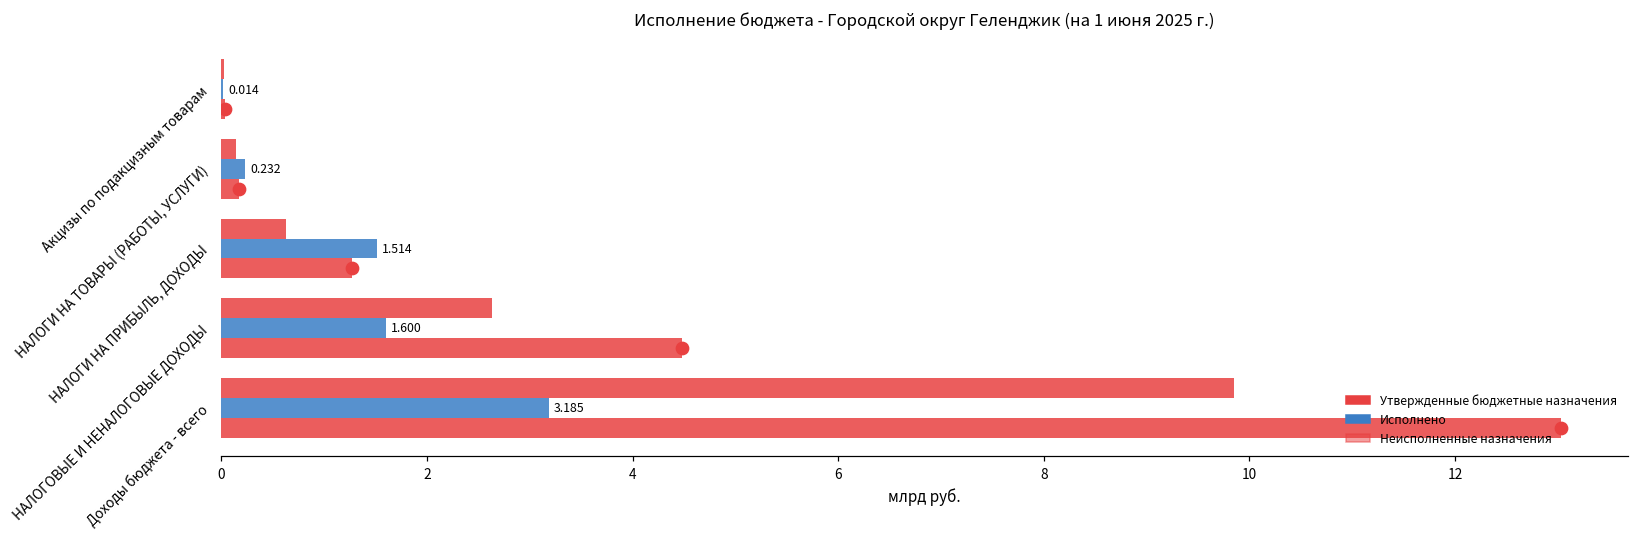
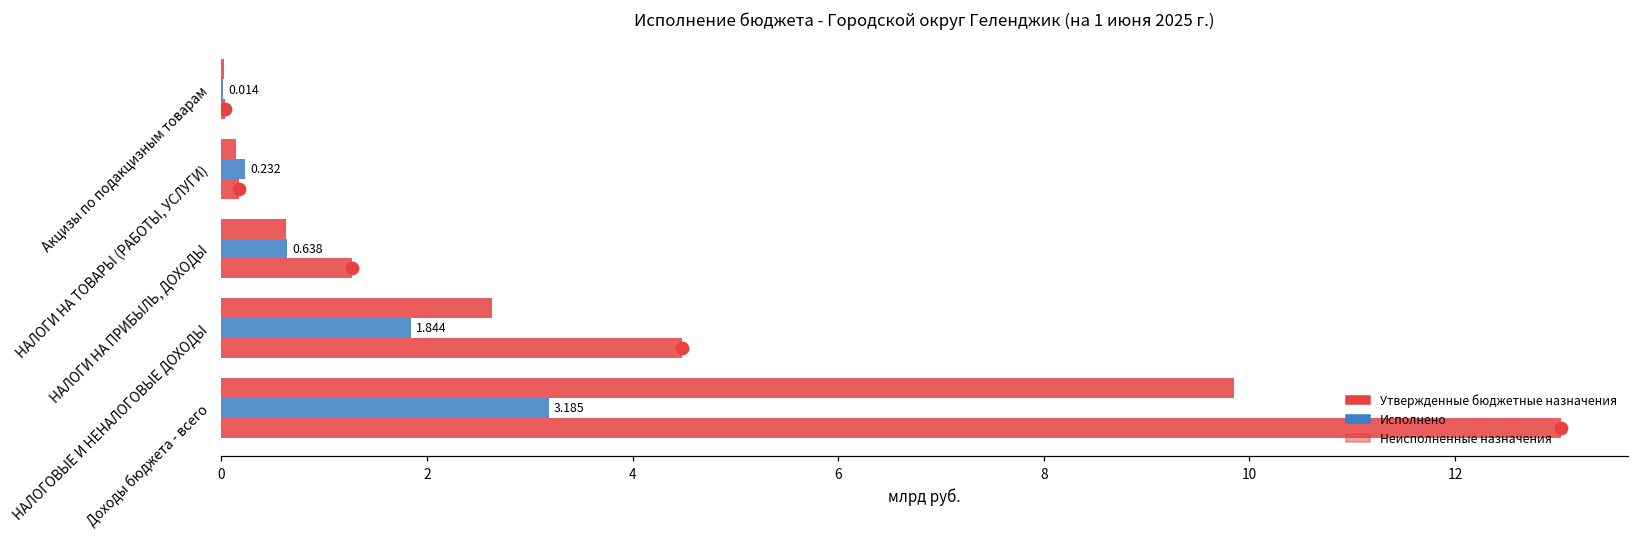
Исполнено, НАЛОГИ НА ПРИБЫЛЬ, ДОХОДЫ: 1.514 -> 0.638
Исполнено, НАЛОГОВЫЕ И НЕНАЛОГОВЫЕ ДОХОДЫ: 1.600 -> 1.844
